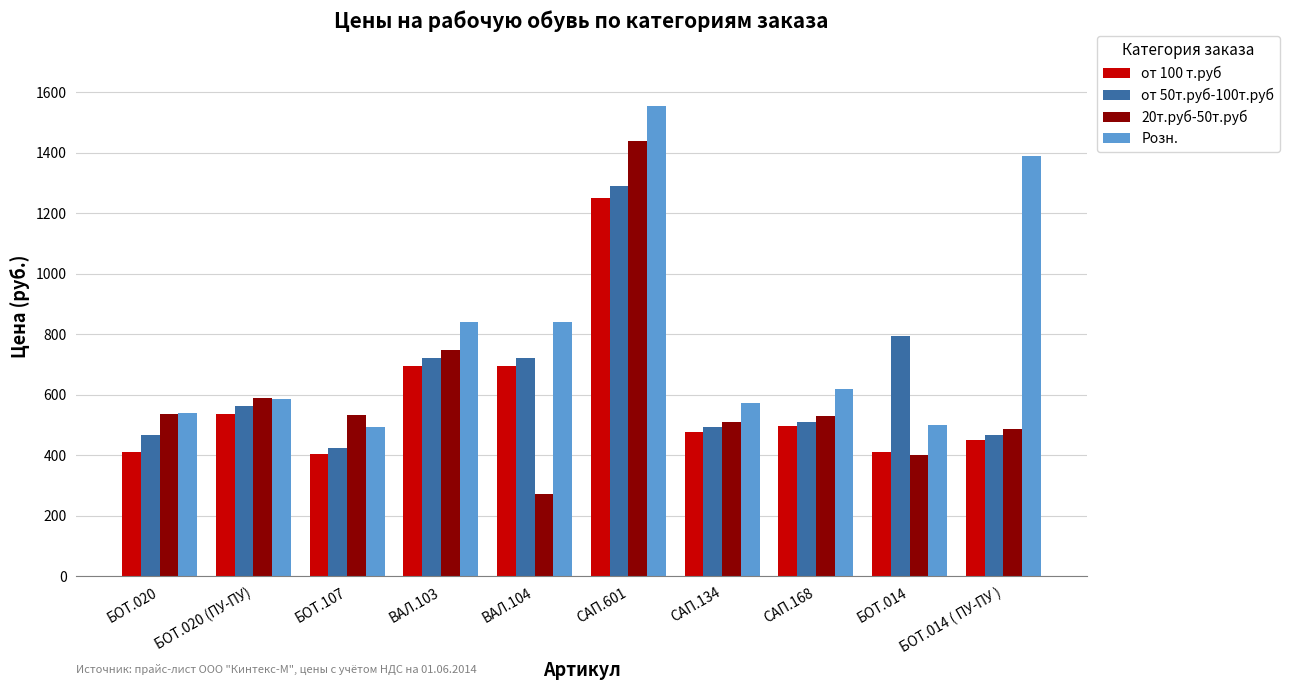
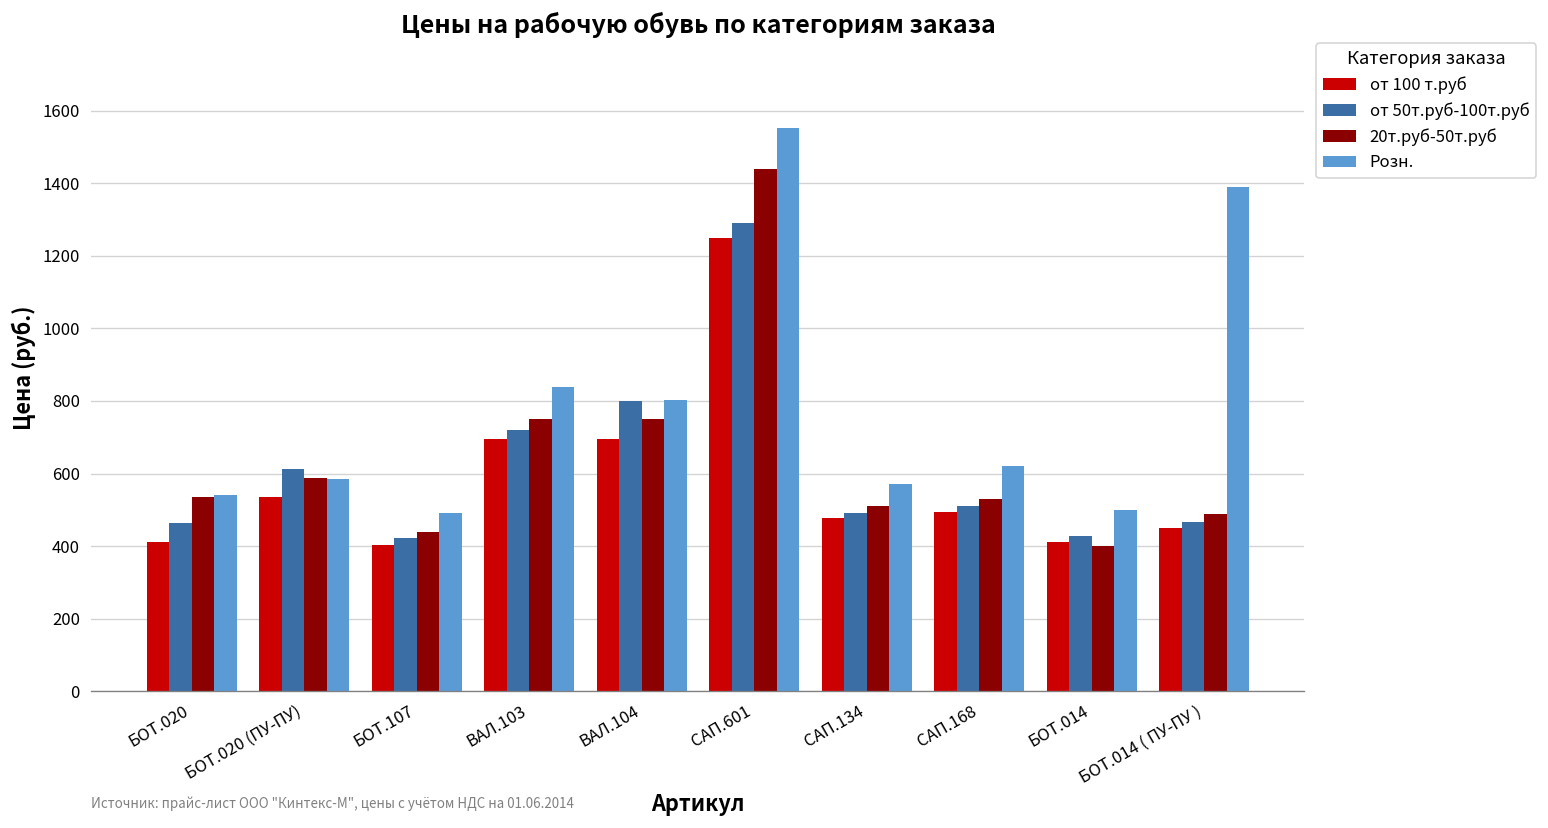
от 50т.руб-100т.руб, БОТ.020 (ПУ-ПУ): 560 -> 610
20т.руб-50т.руб, БОТ.107: 530 -> 440
от 50т.руб-100т.руб, ВАЛ.104: 720 -> 800
20т.руб-50т.руб, ВАЛ.104: 270 -> 750
Розн., ВАЛ.104: 840 -> 800
от 50т.руб-100т.руб, БОТ.014: 790 -> 430
